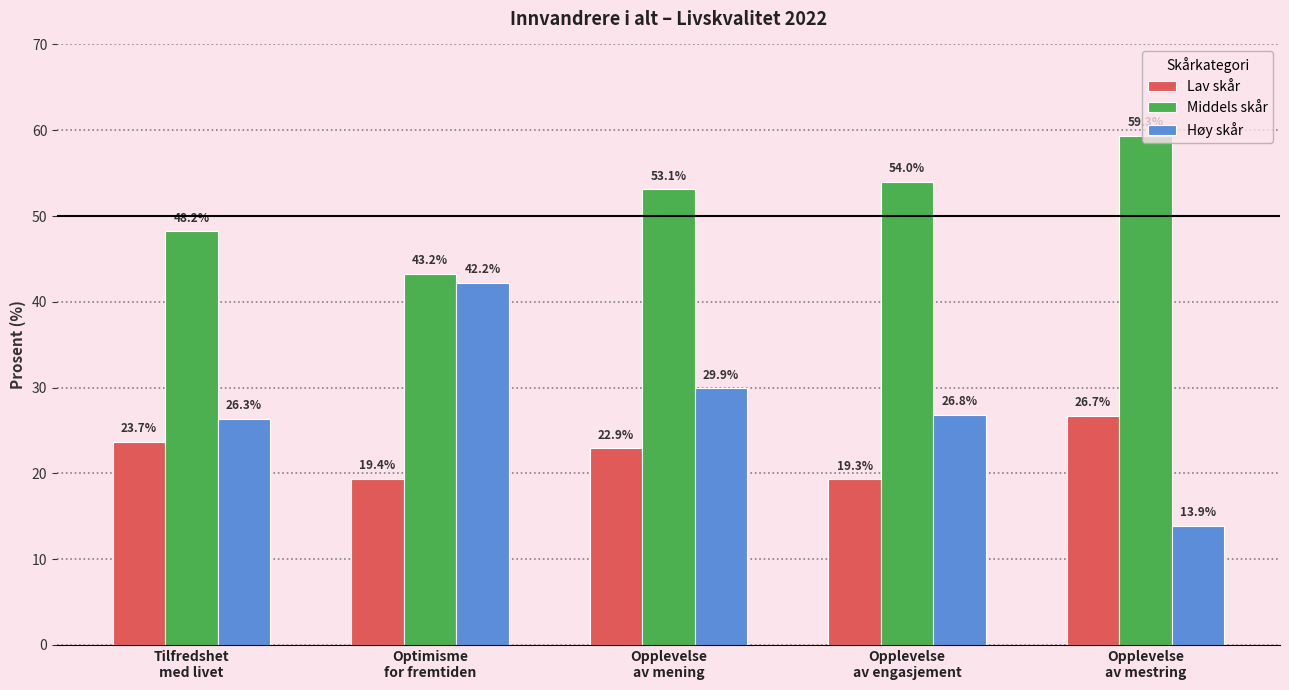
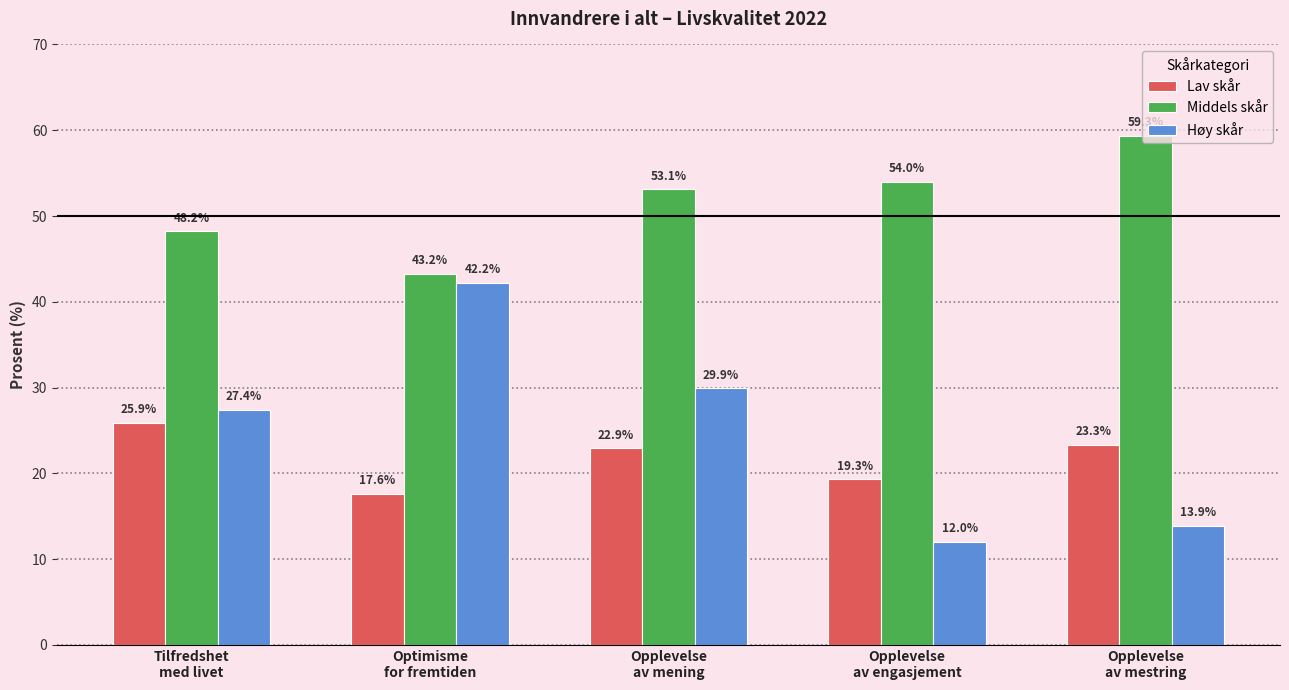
Lav skår, Tilfredshet med livet: 23.7% -> 25.9%
Høy skår, Tilfredshet med livet: 26.3% -> 27.4%
Lav skår, Optimisme for fremtiden: 19.4% -> 17.6%
Høy skår, Opplevelse av engasjement: 26.8% -> 12.0%
Lav skår, Opplevelse av mestring: 26.7% -> 23.3%
